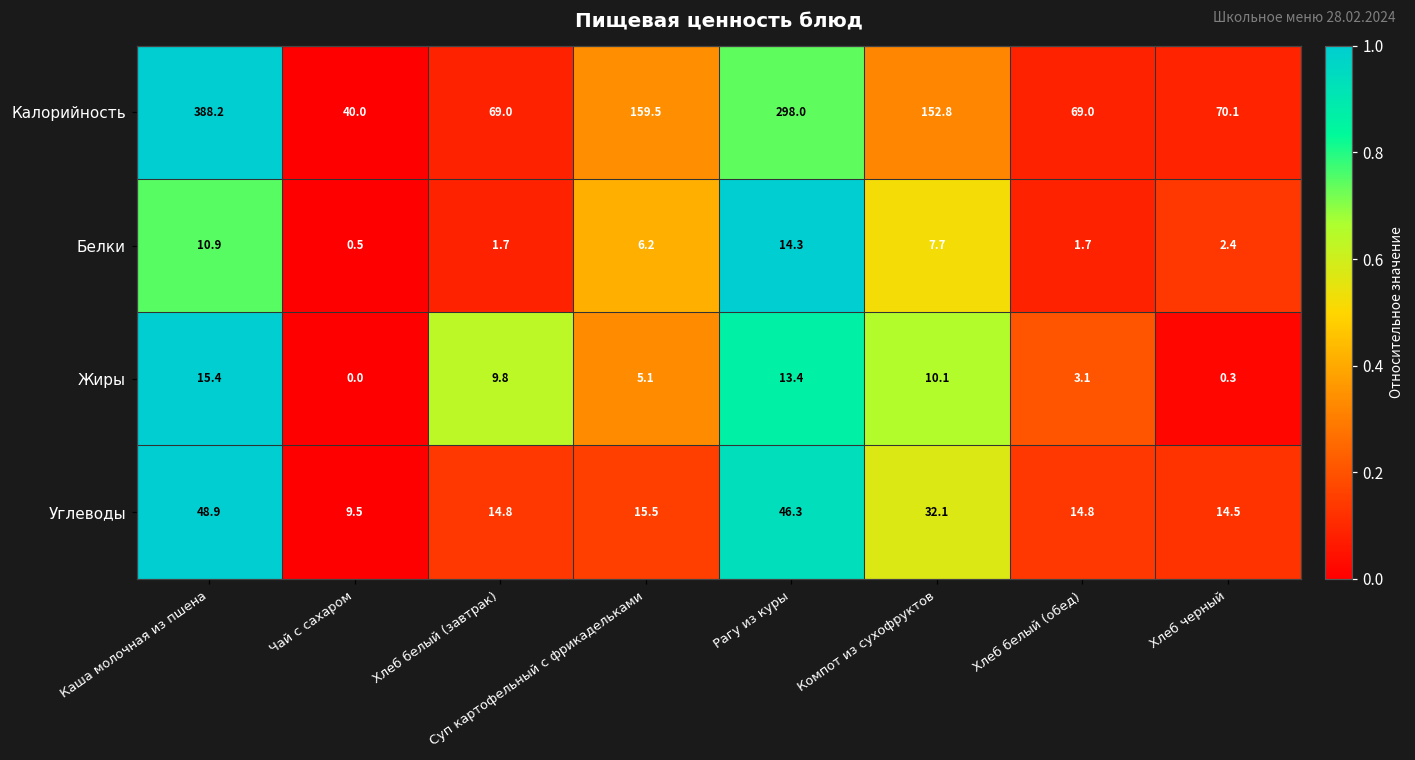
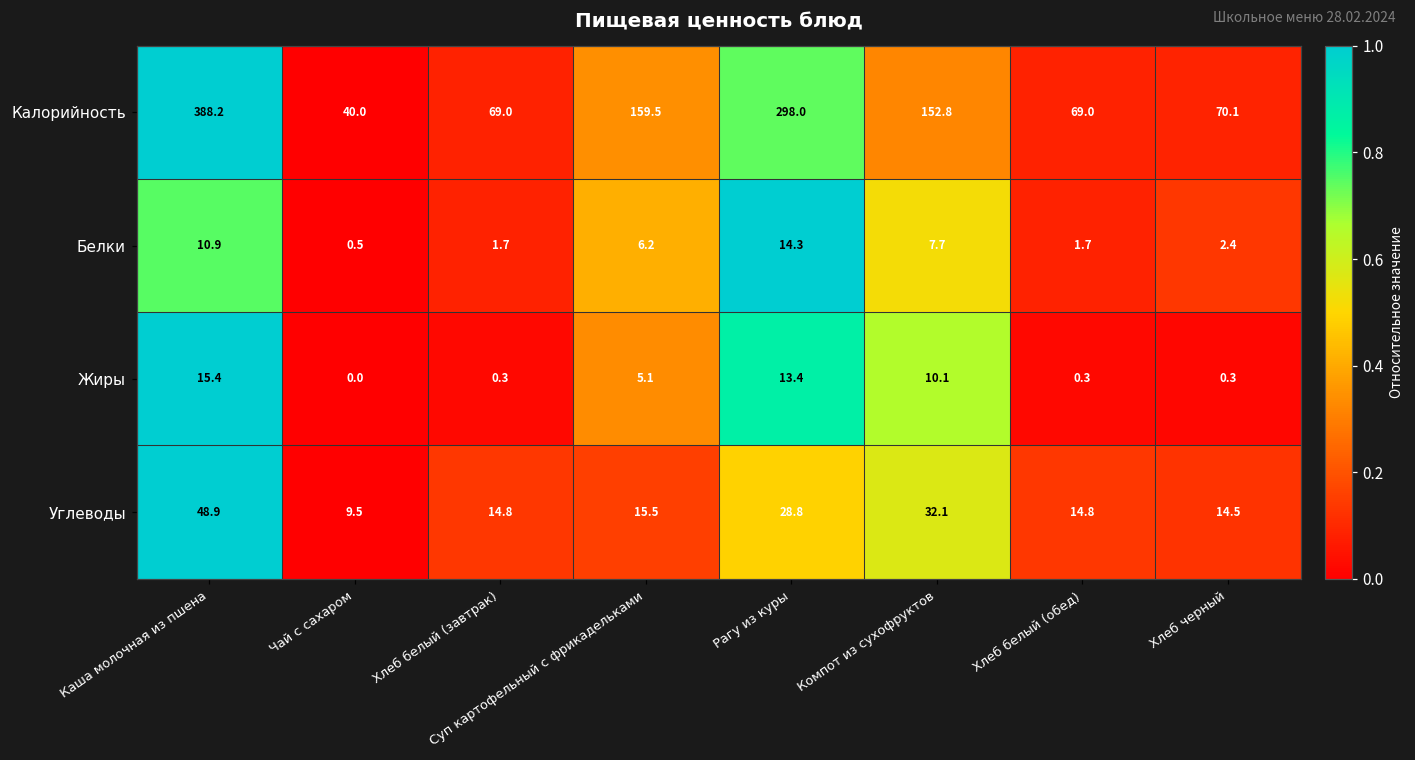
Жиры, Хлеб белый (завтрак): 9.8 -> 0.3
Жиры, Хлеб белый (обед): 3.1 -> 0.3
Углеводы, Рагу из куры: 46.3 -> 28.8
